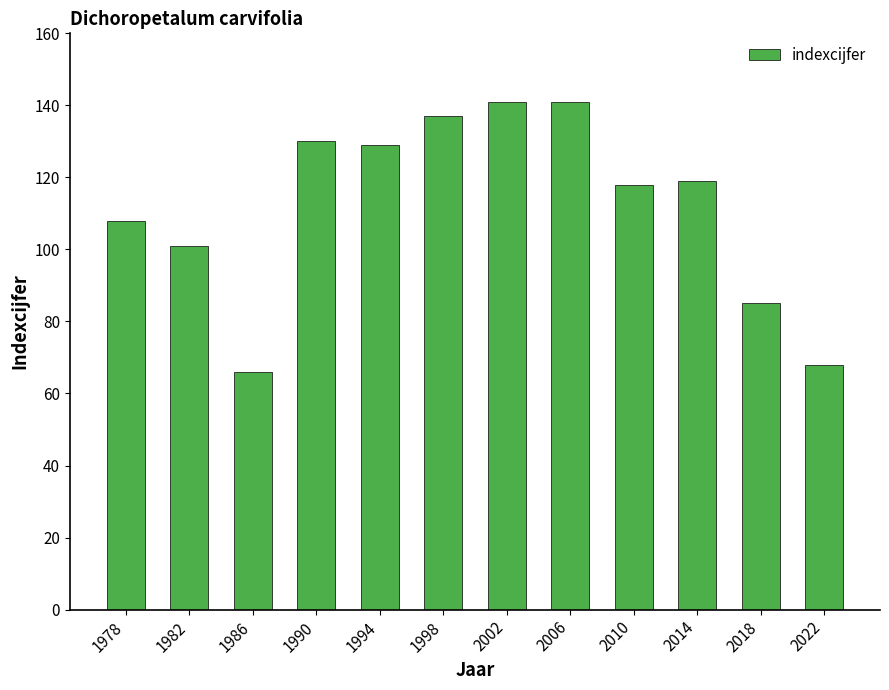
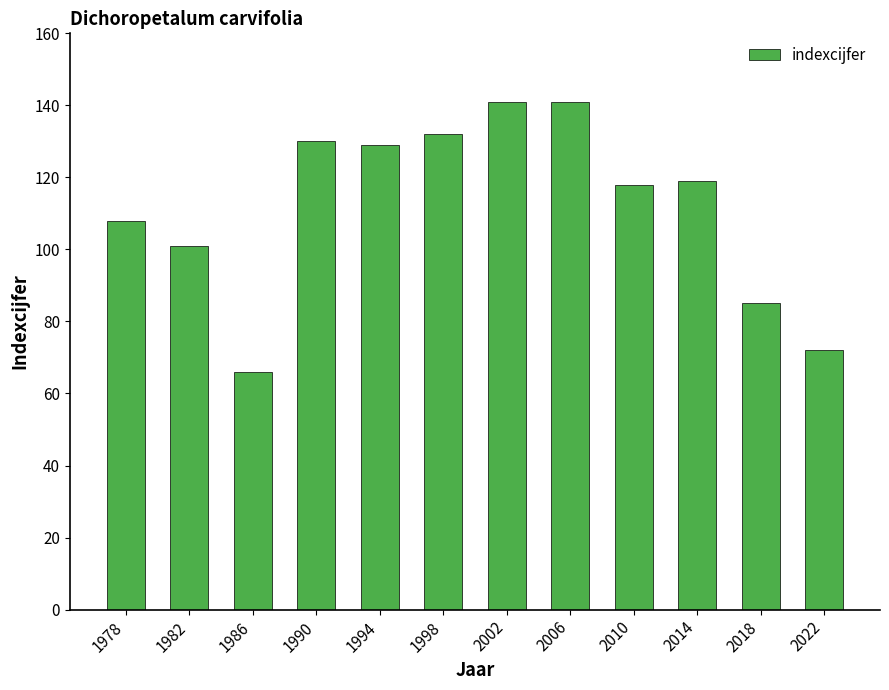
1998: 137 -> 132
2022: 68 -> 72
